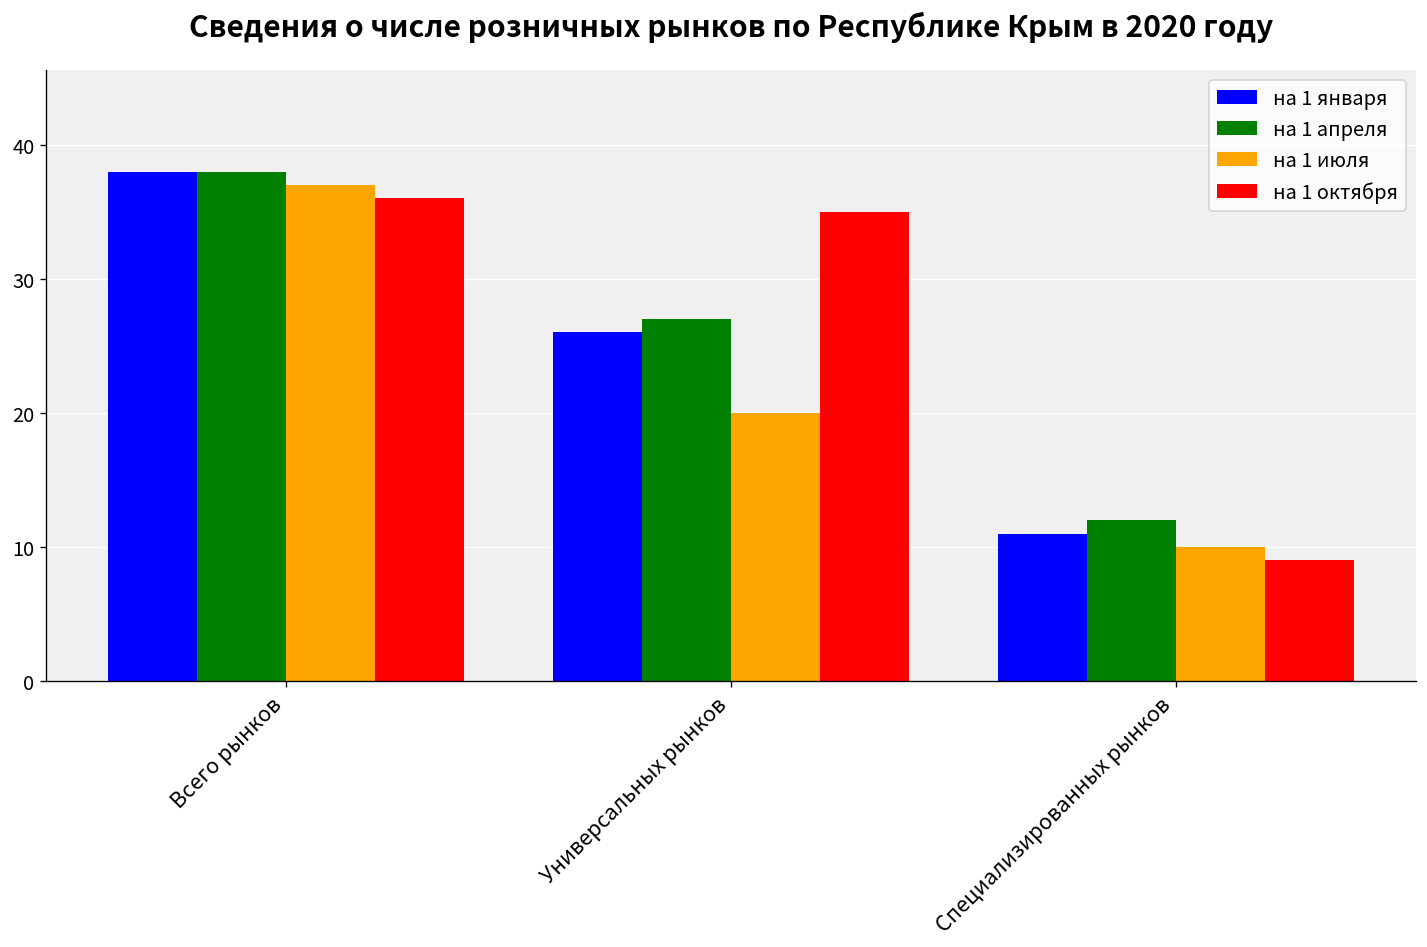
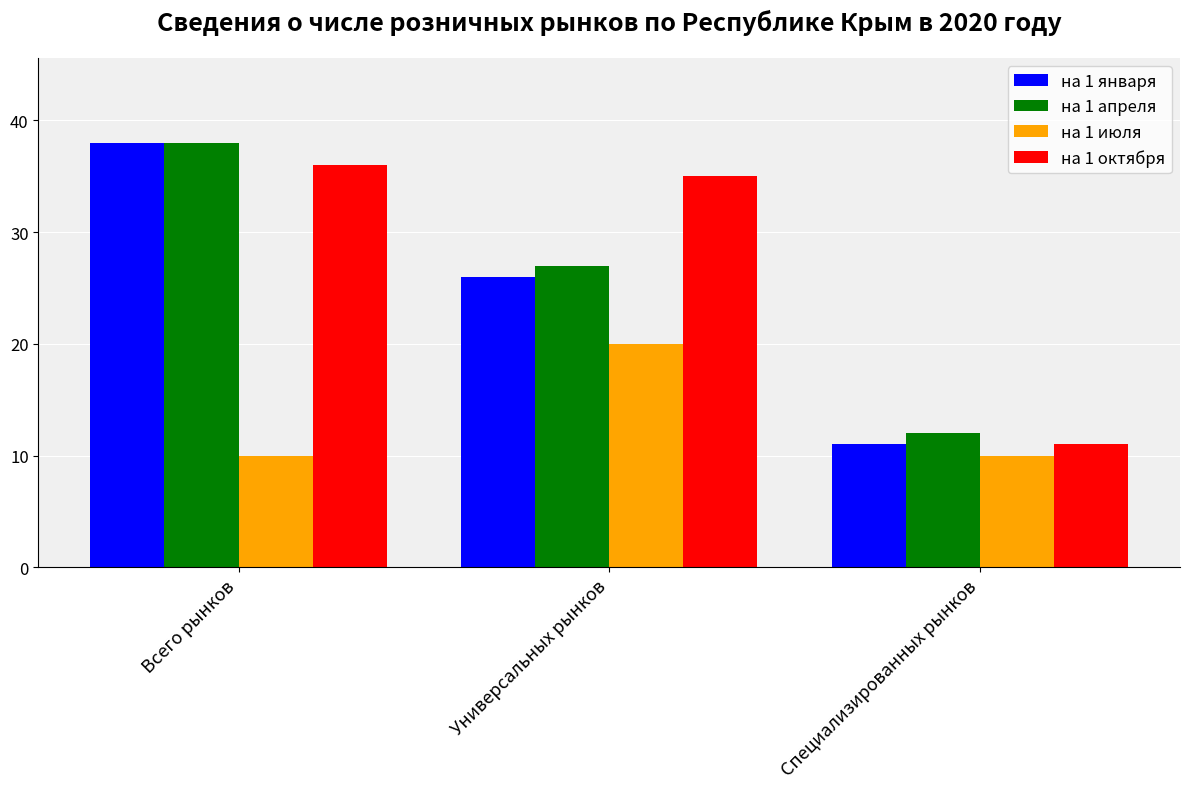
на 1 июля, Всего рынков: 37 -> 10
на 1 октября, Специализированных рынков: 9 -> 11
